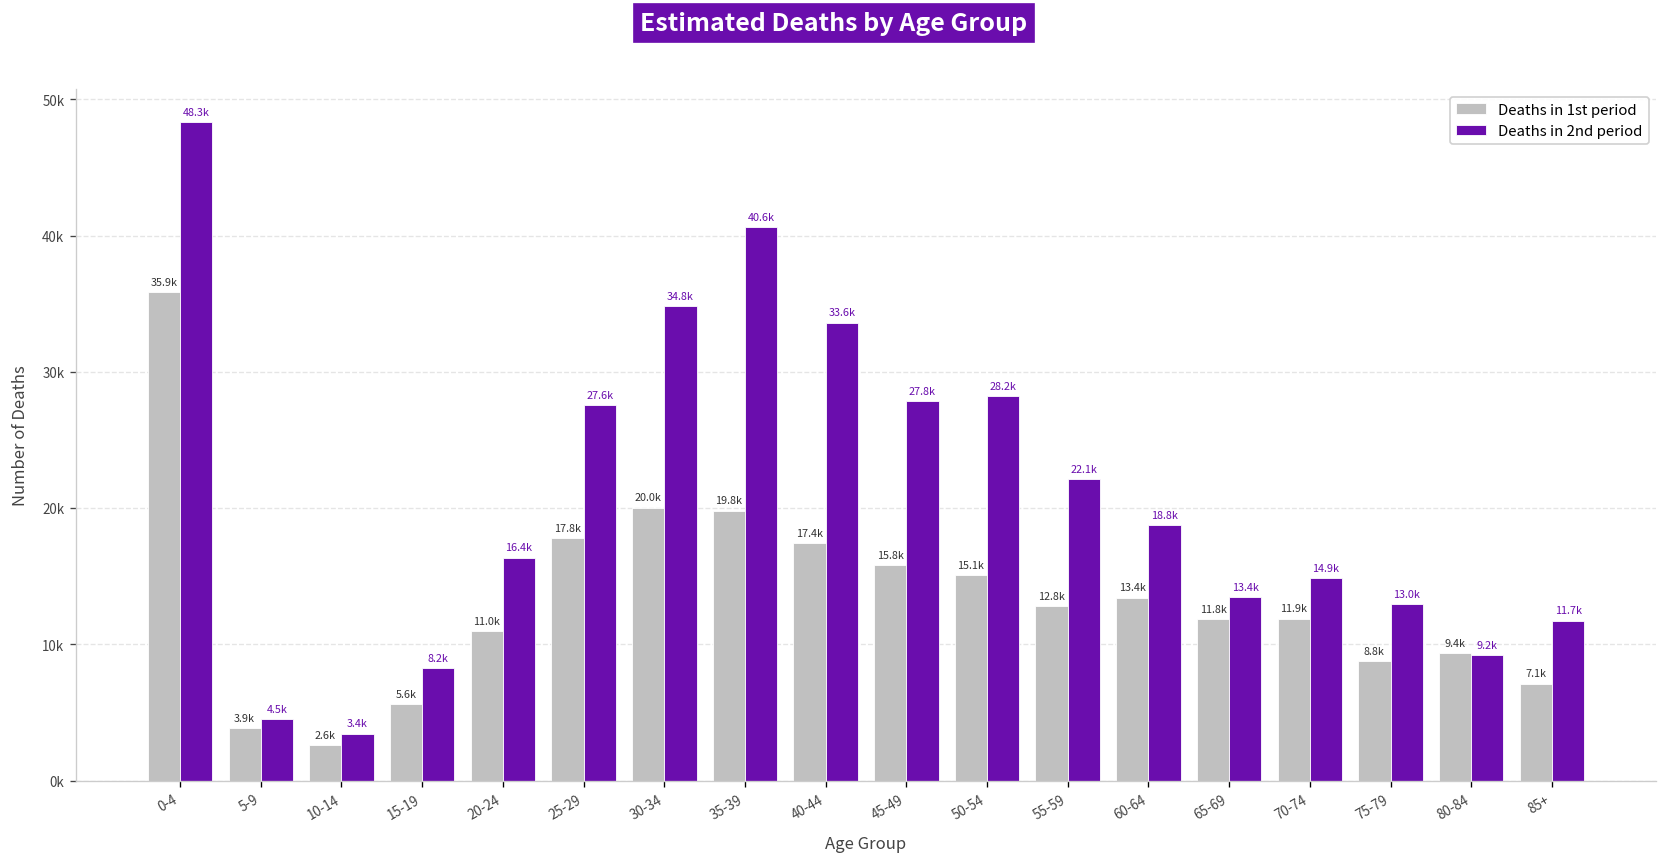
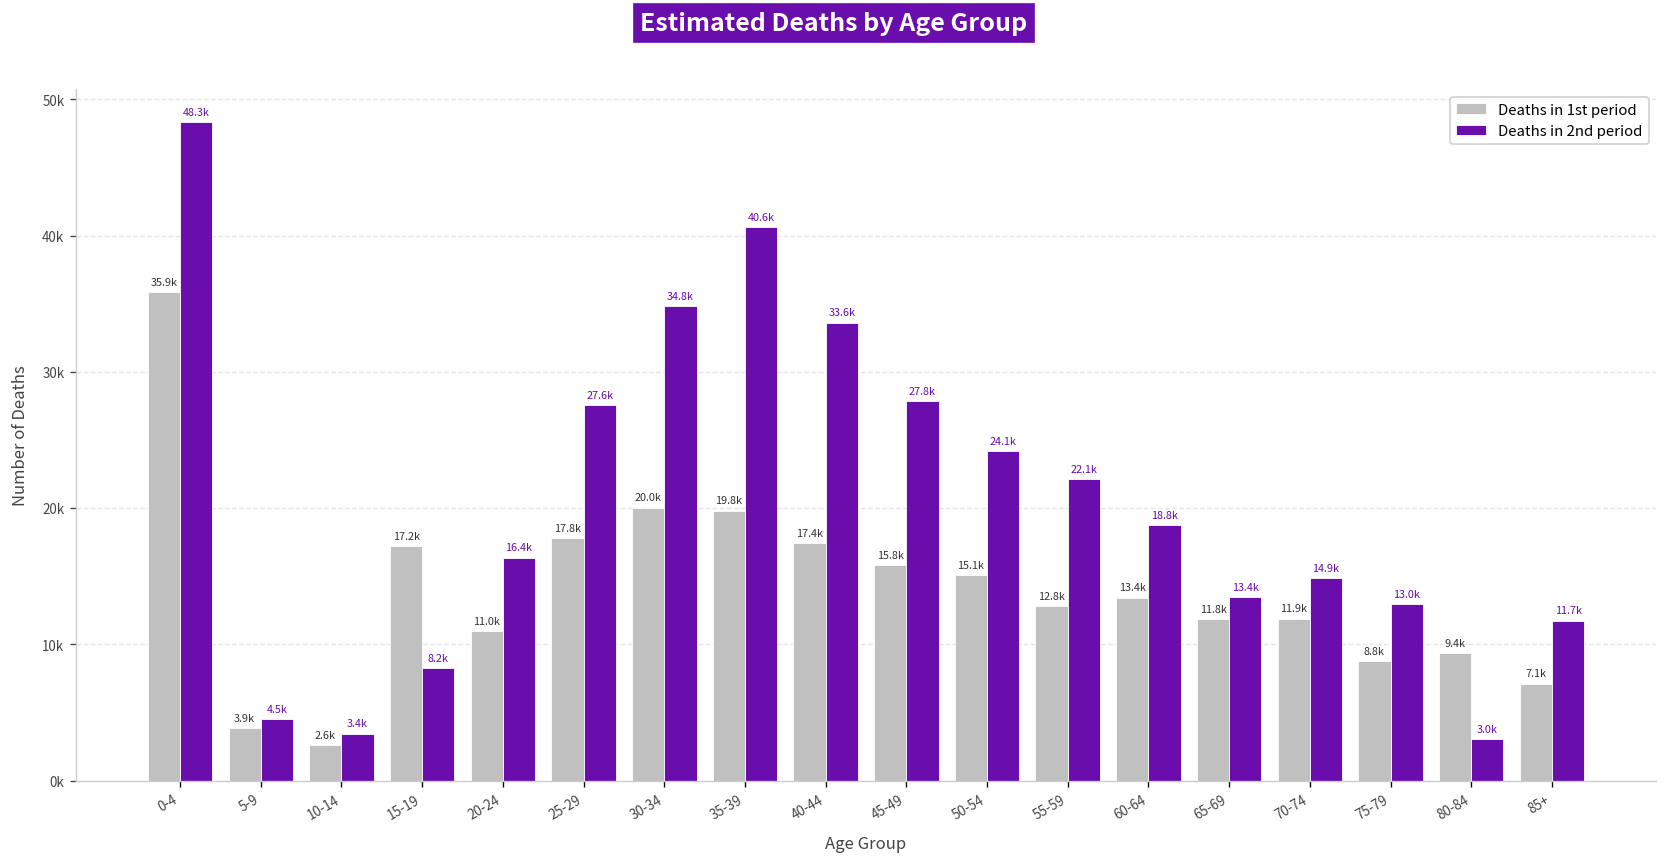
Deaths in 1st period, 15-19: 5.6k -> 17.2k
Deaths in 2nd period, 50-54: 28.2k -> 24.1k
Deaths in 2nd period, 80-84: 9.2k -> 3.0k
